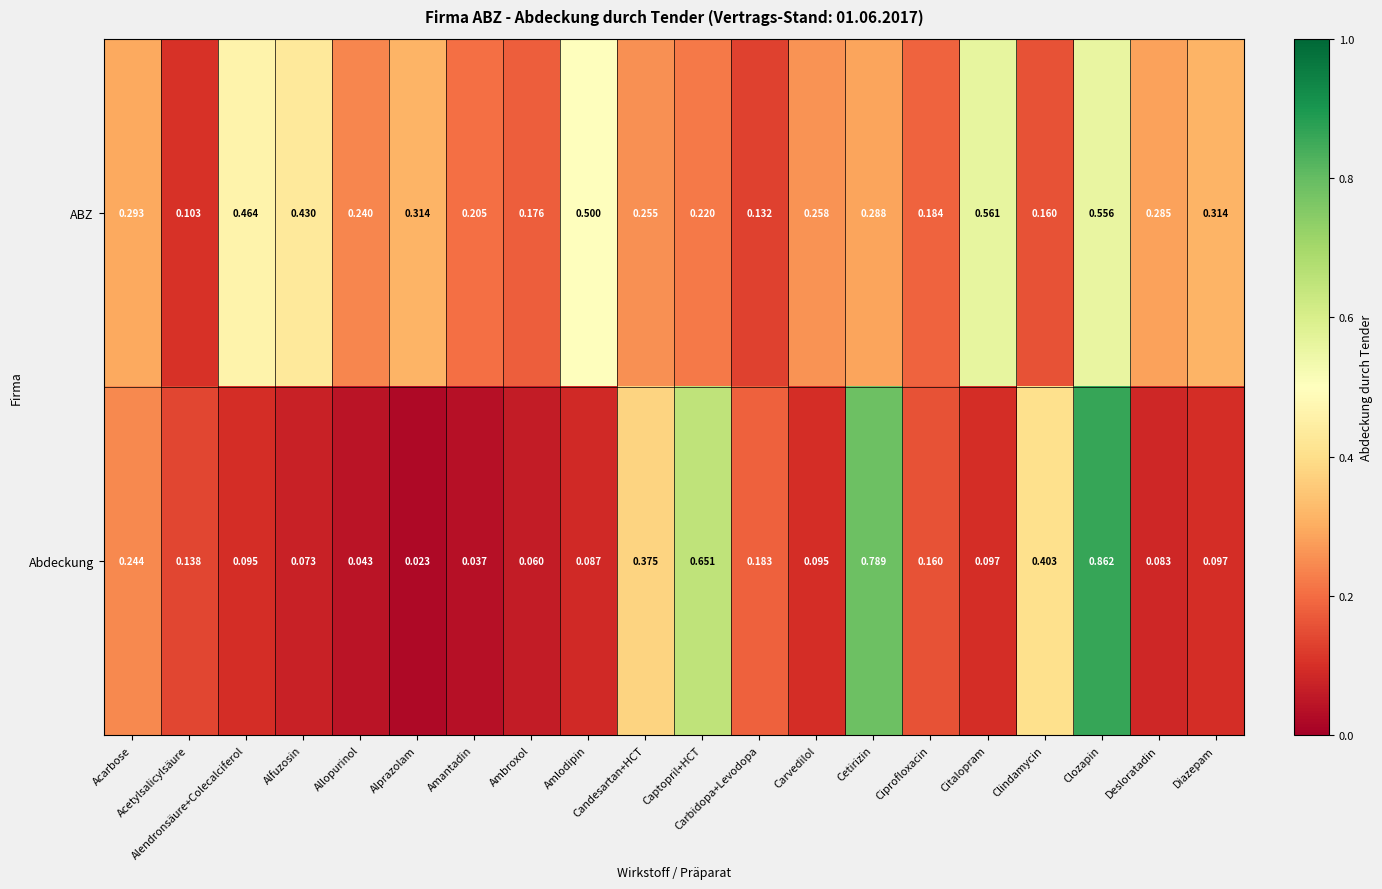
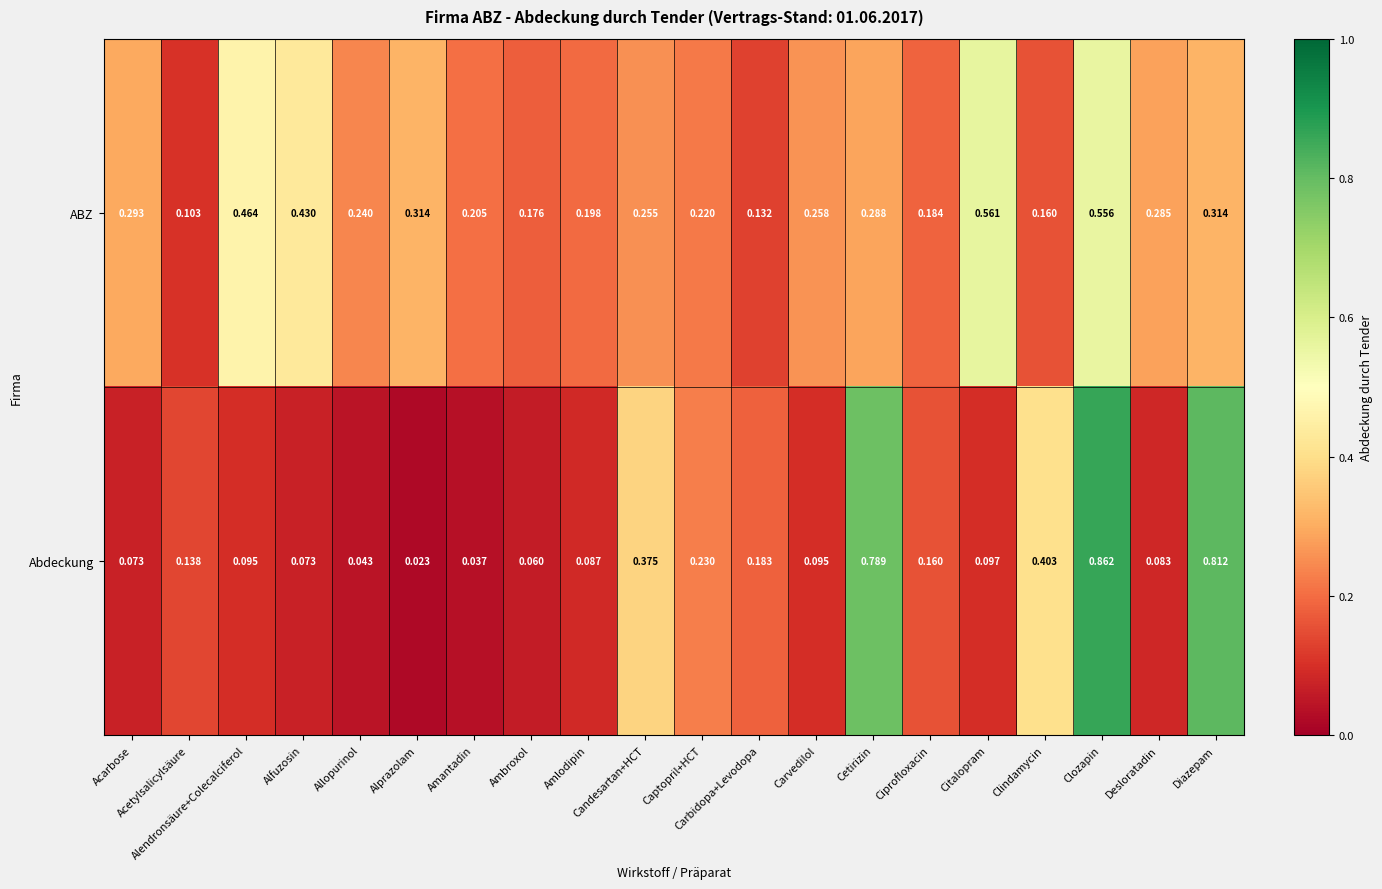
ABZ, Amlodipin: 0.500 -> 0.198
Abdeckung, Acarbose: 0.244 -> 0.073
Abdeckung, Captopril+HCT: 0.651 -> 0.230
Abdeckung, Diazepam: 0.097 -> 0.812
